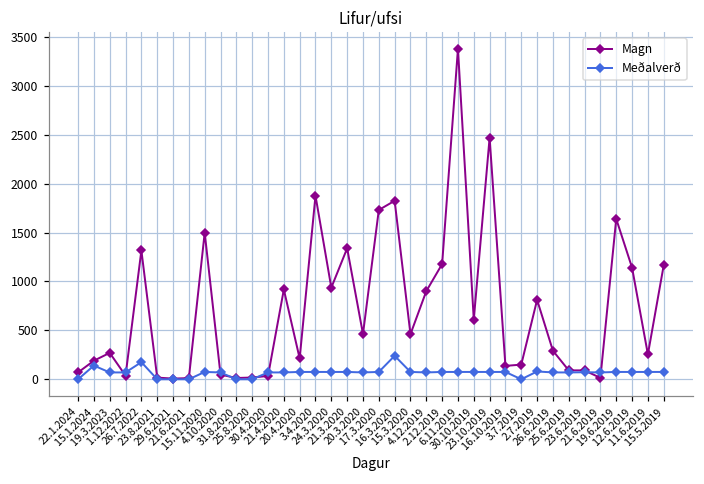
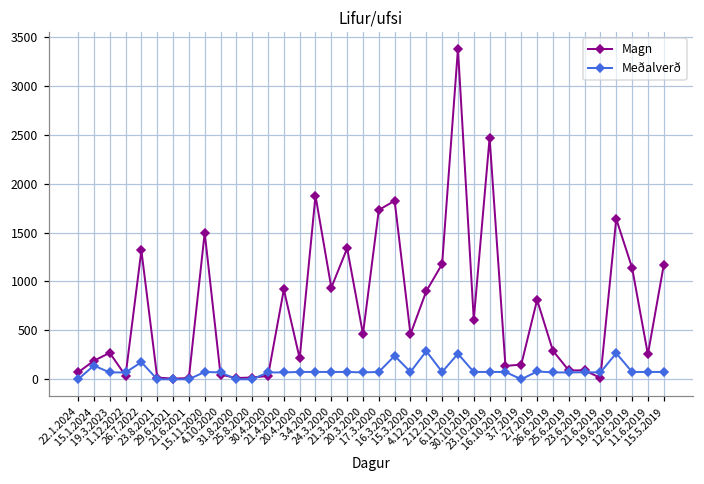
Meðalverð, 4.12.2019: 100 -> 300
Meðalverð, 6.11.2019: 100 -> 300
Meðalverð, 19.6.2019: 100 -> 300
